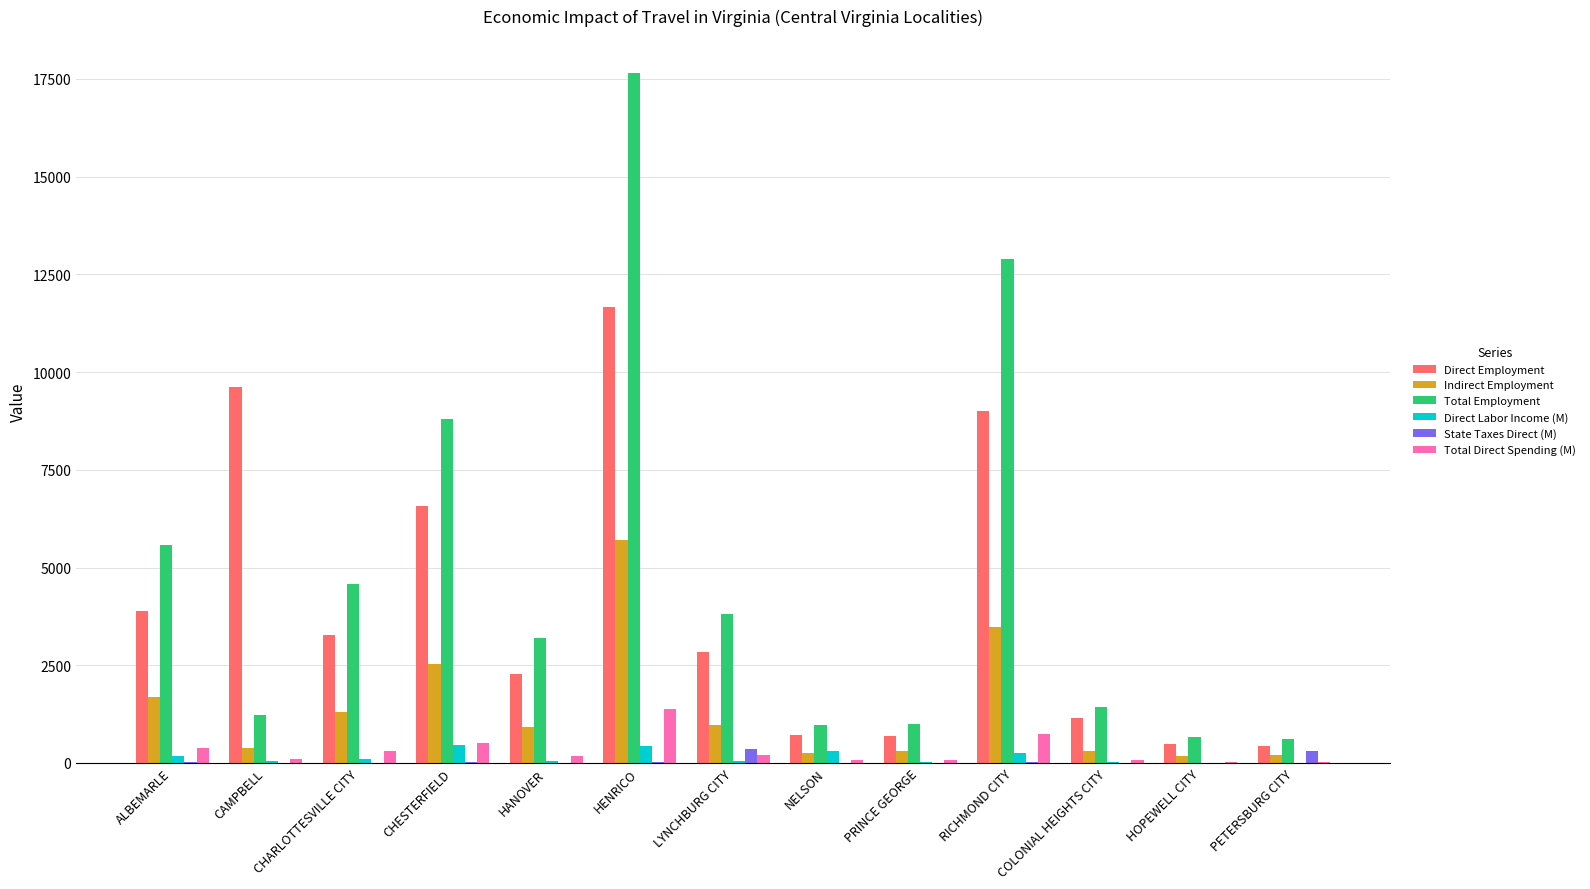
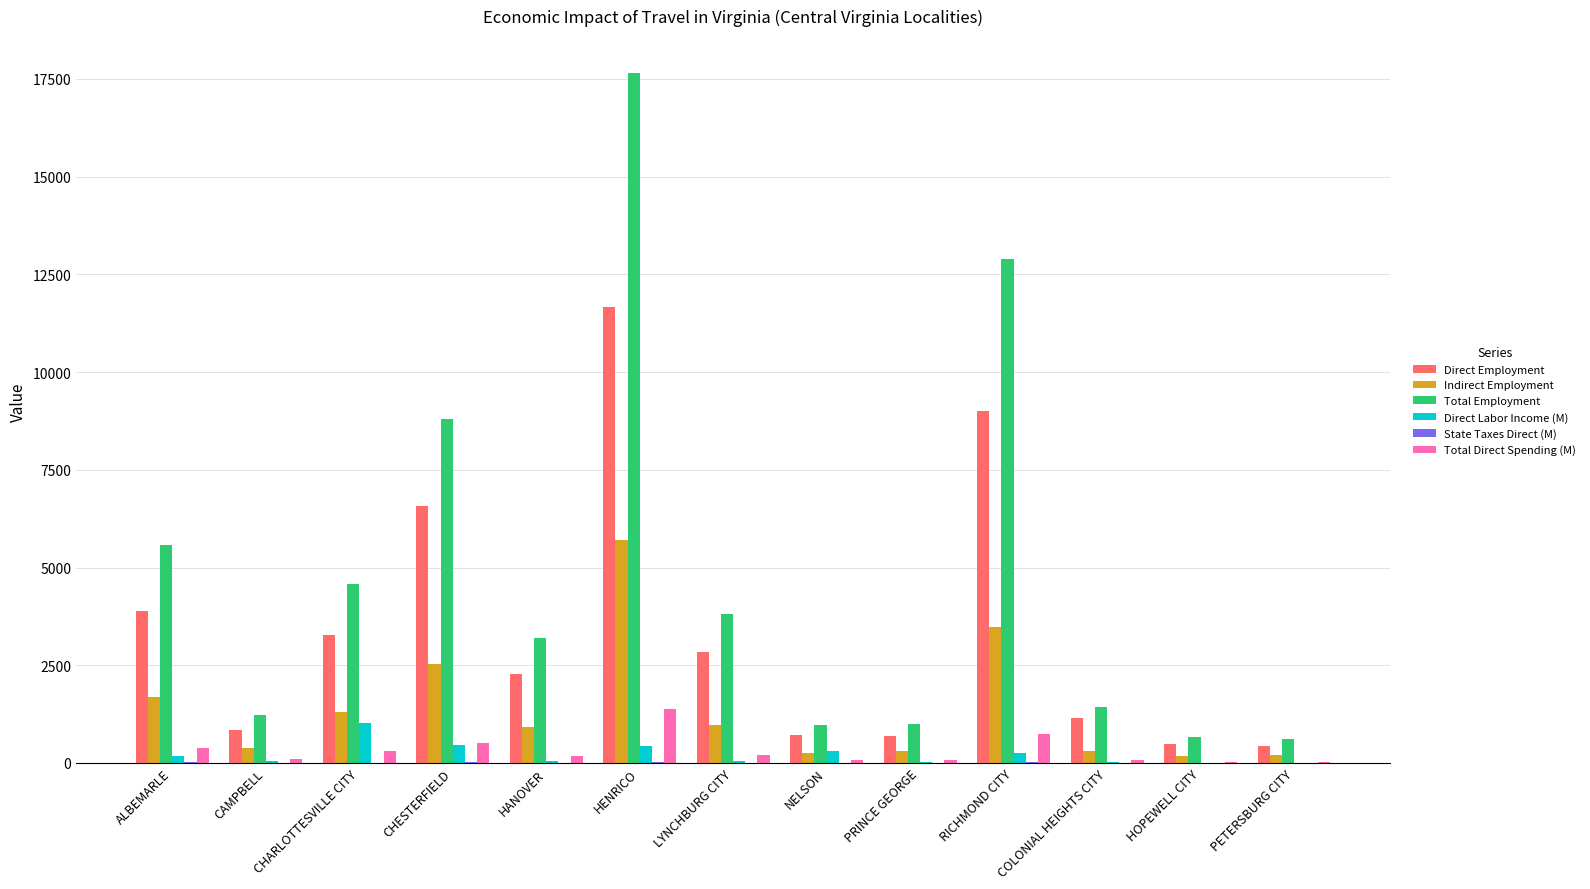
Direct Employment, CAMPBELL: 9600 -> 800
Direct Labor Income (M), CHARLOTTESVILLE CITY: 100 -> 1000
State Taxes Direct (M), LYNCHBURG CITY: 400 -> 0
State Taxes Direct (M), PETERSBURG CITY: 300 -> 0
